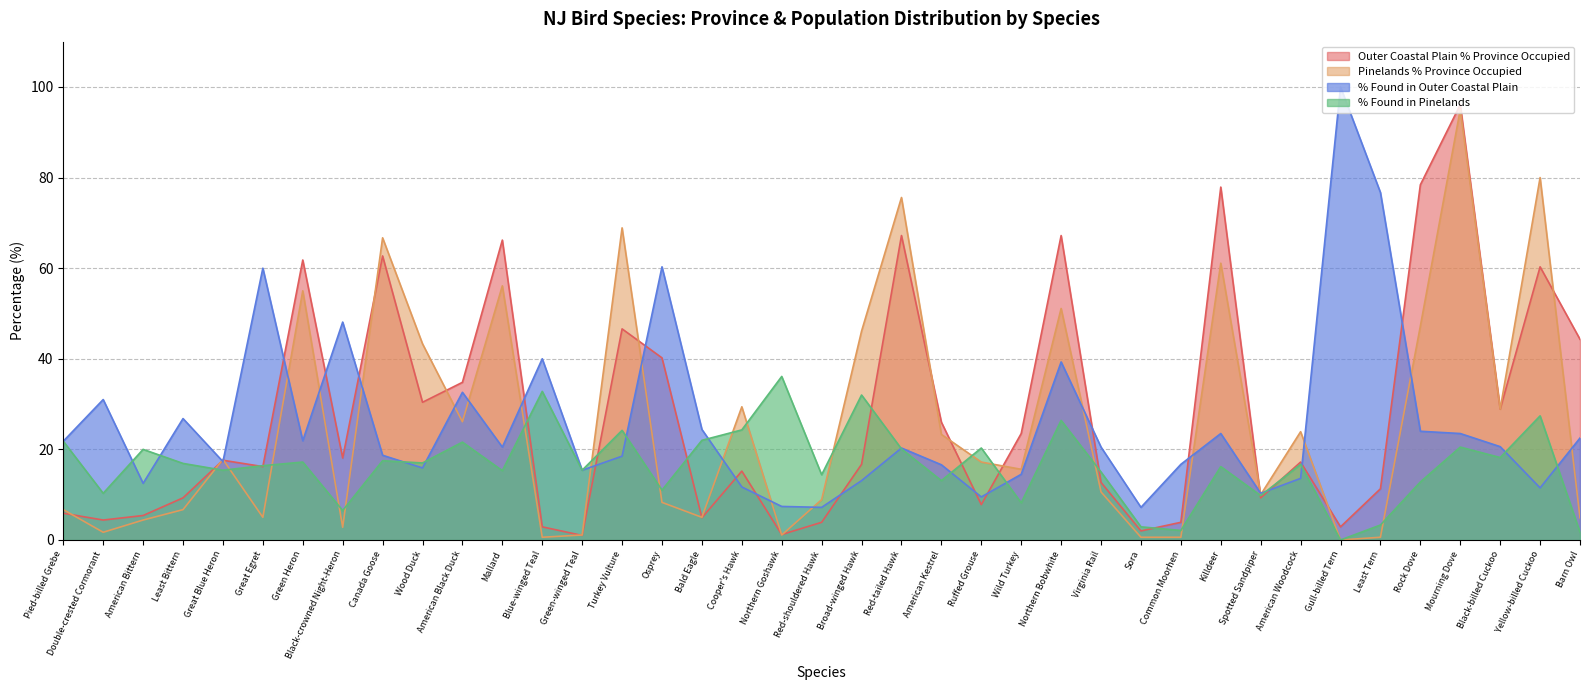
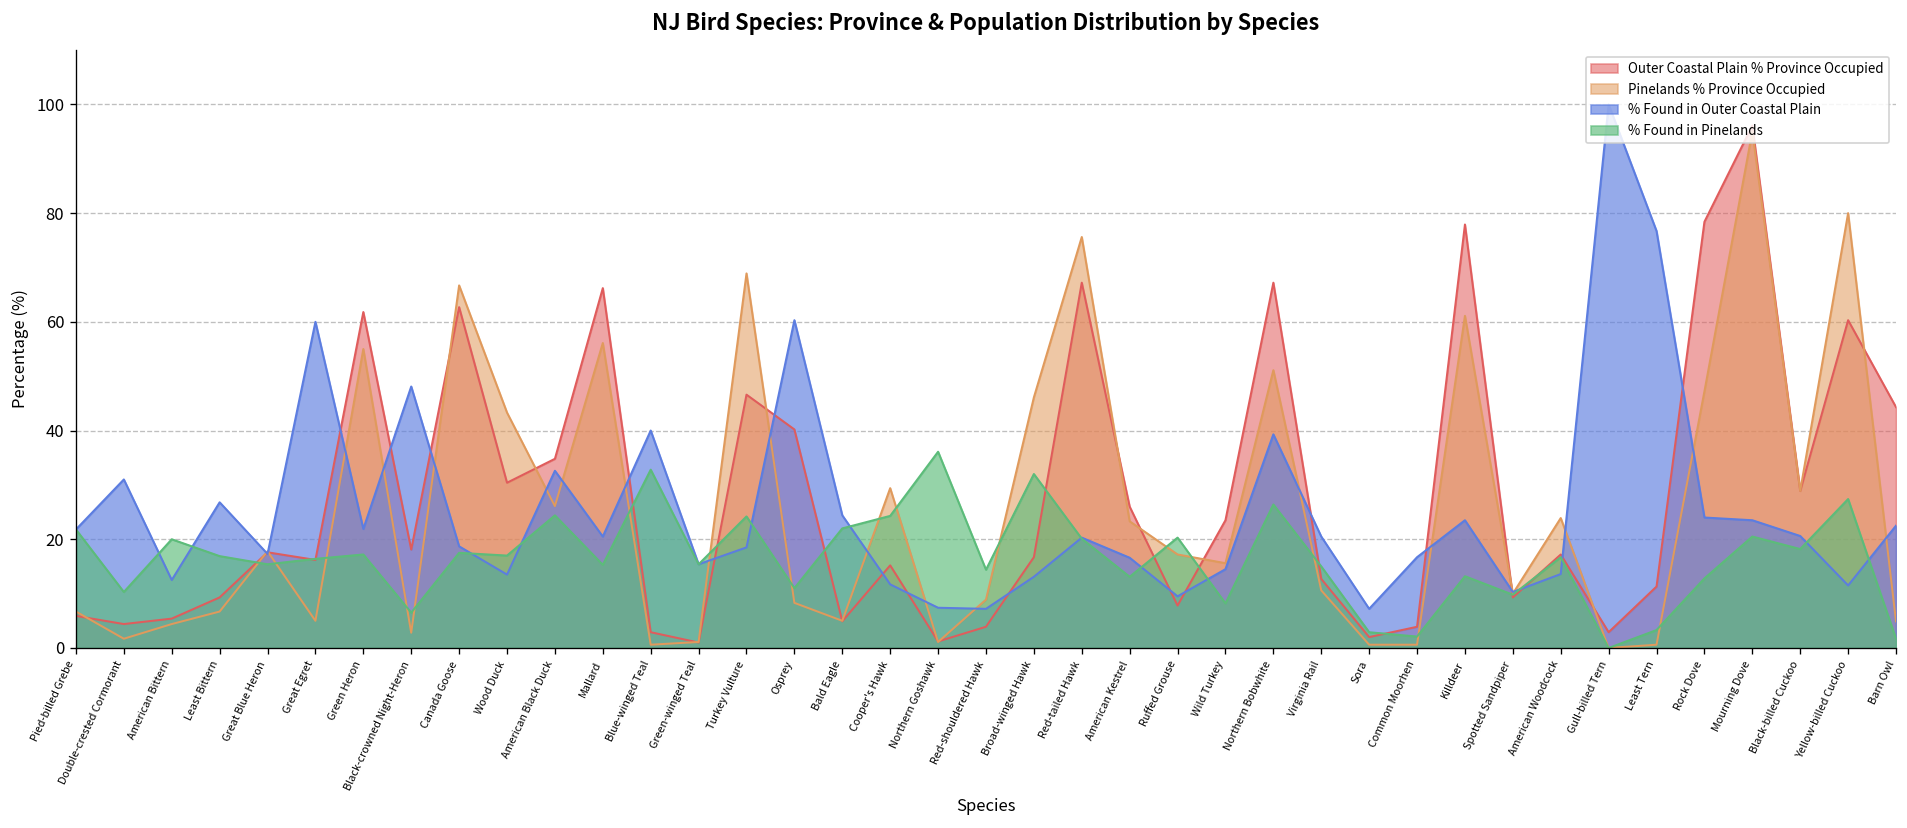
% Found in Outer Coastal Plain, Wood Duck: 16 -> 14
% Found in Pinelands, American Black Duck: 22 -> 24
% Found in Pinelands, Killdeer: 16 -> 13
